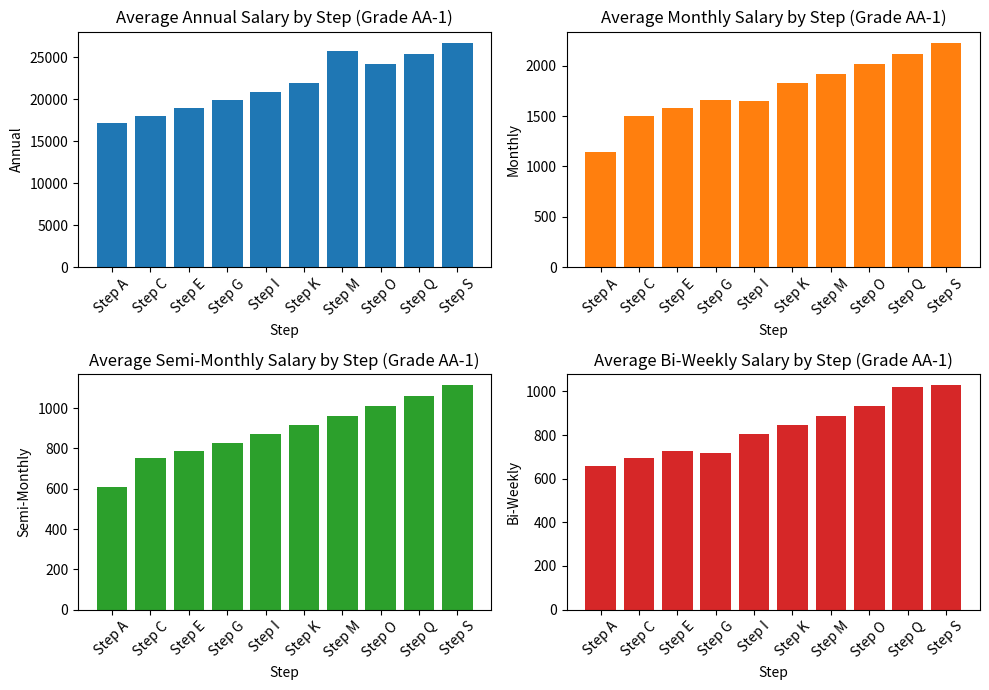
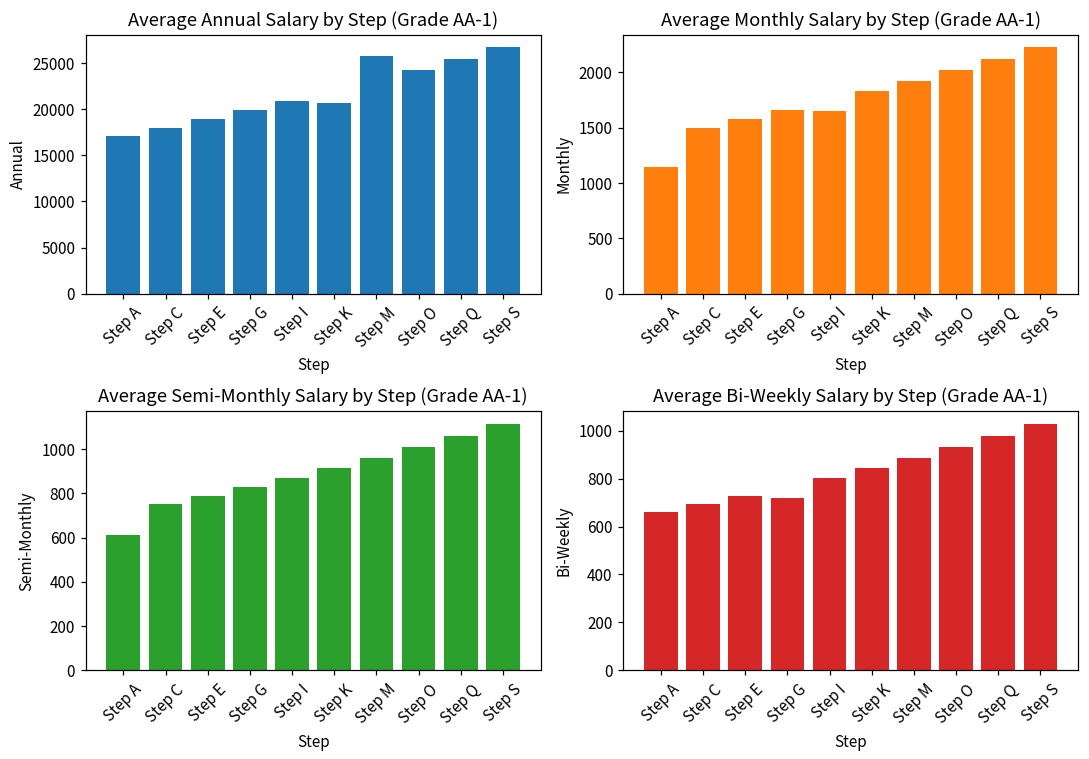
Average Annual Salary by Step (Grade AA-1), Step K: 22000 -> 21000
Average Bi-Weekly Salary by Step (Grade AA-1), Step Q: 1020 -> 980
